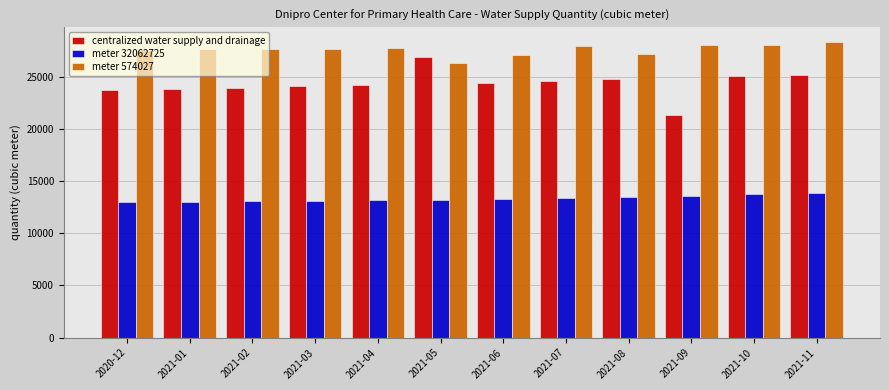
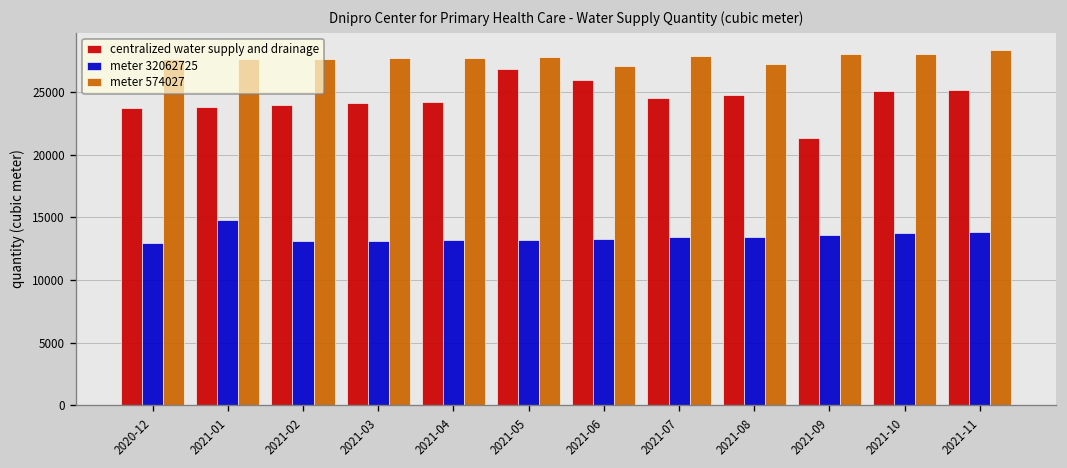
meter 32062725, 2021-01: 13000 -> 14800
meter 574027, 2021-05: 26300 -> 27800
centralized water supply and drainage, 2021-06: 24400 -> 25900
